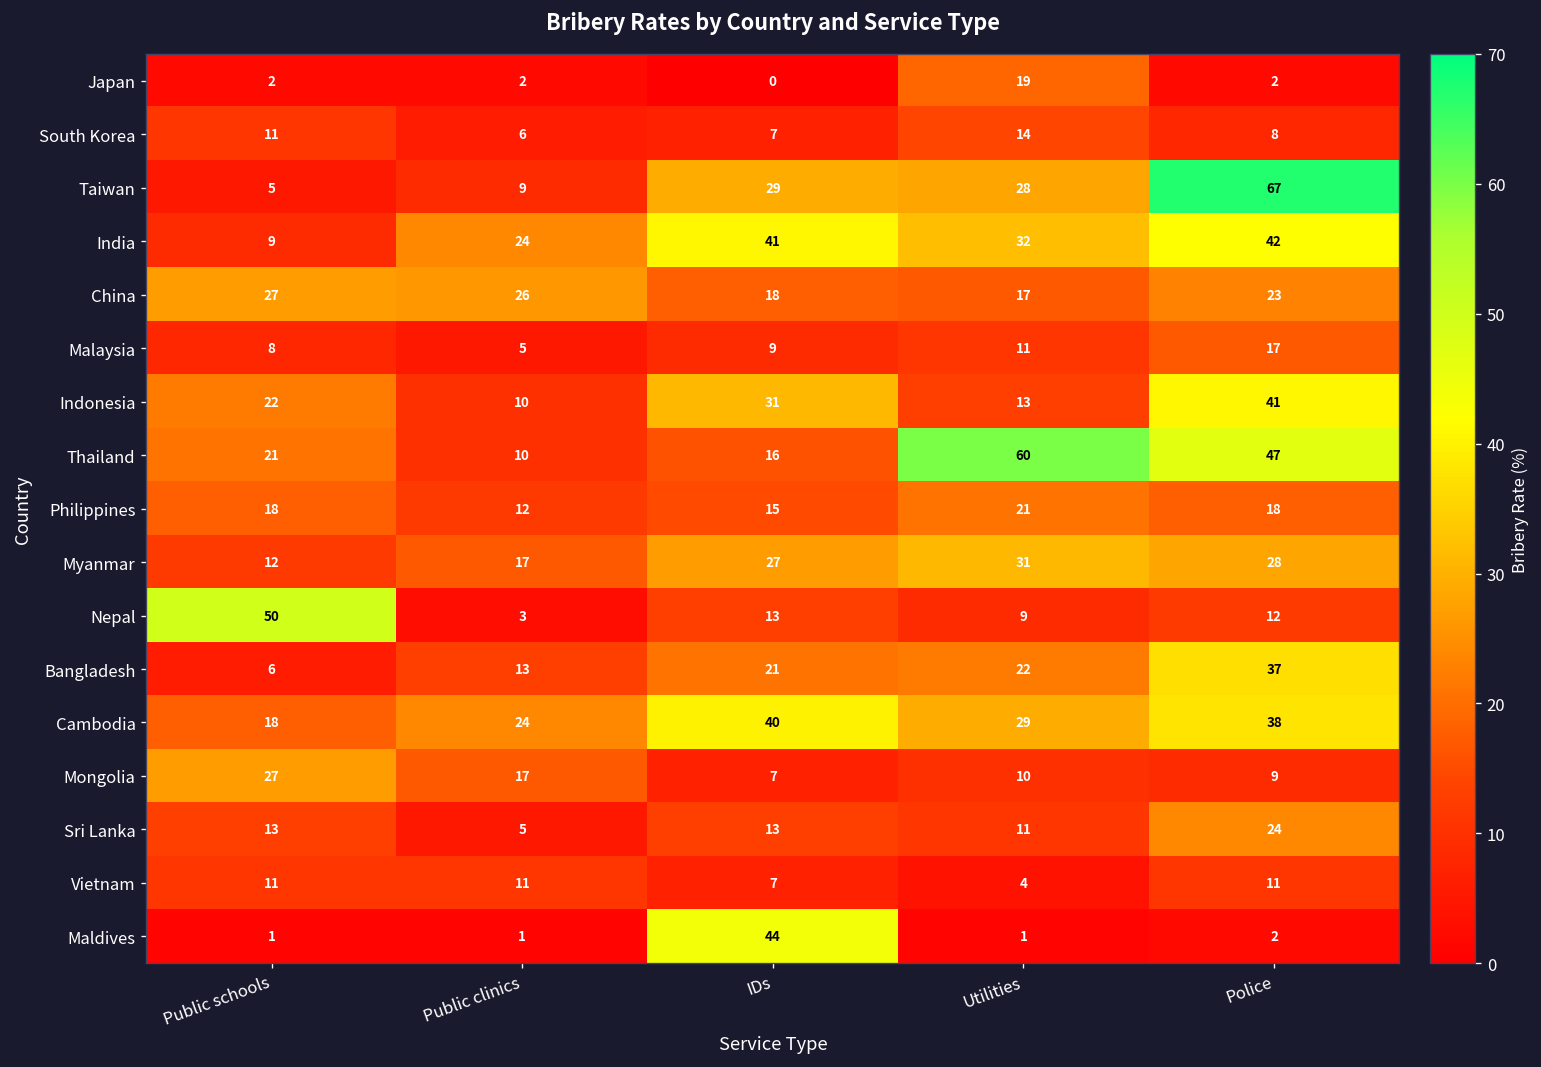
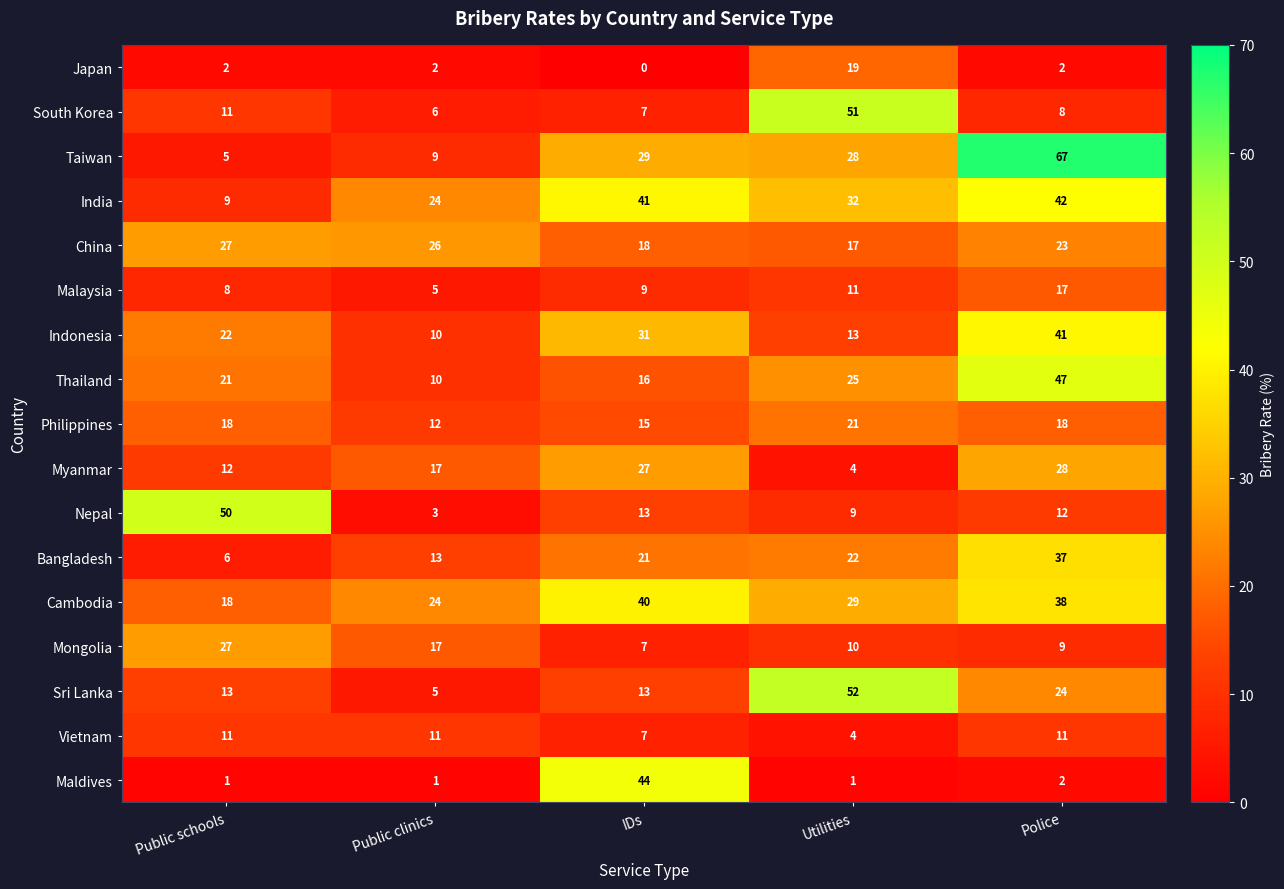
South Korea, Utilities: 14 -> 51
Thailand, Utilities: 60 -> 25
Myanmar, Utilities: 31 -> 4
Sri Lanka, Utilities: 11 -> 52
